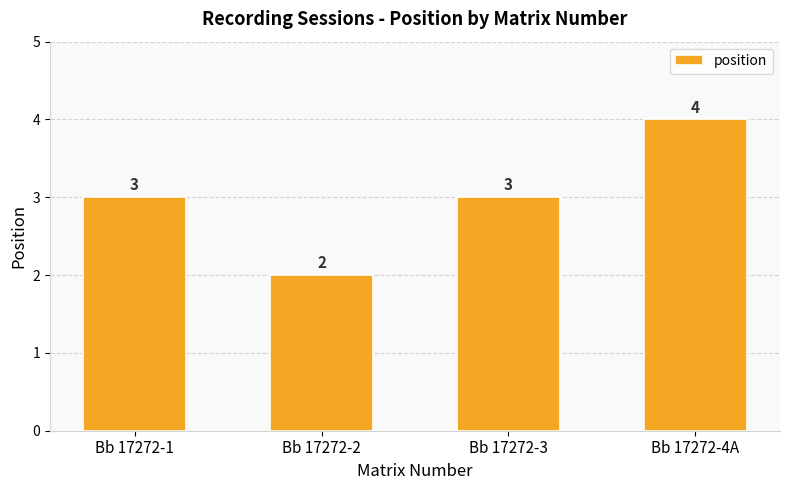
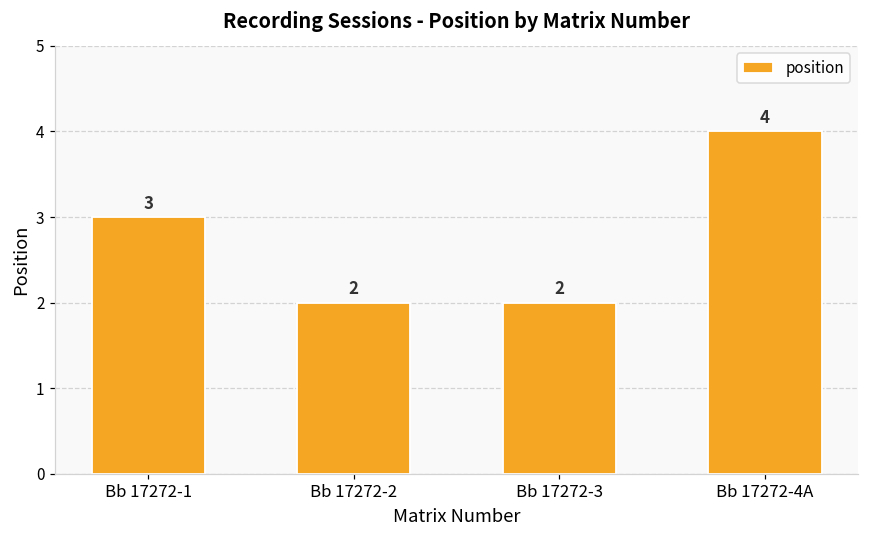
Bb 17272-3: 3 -> 2
